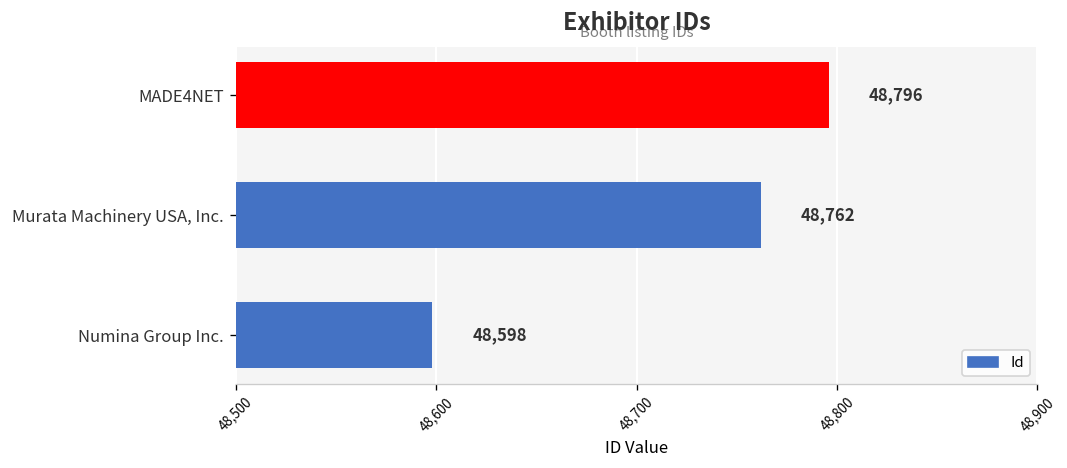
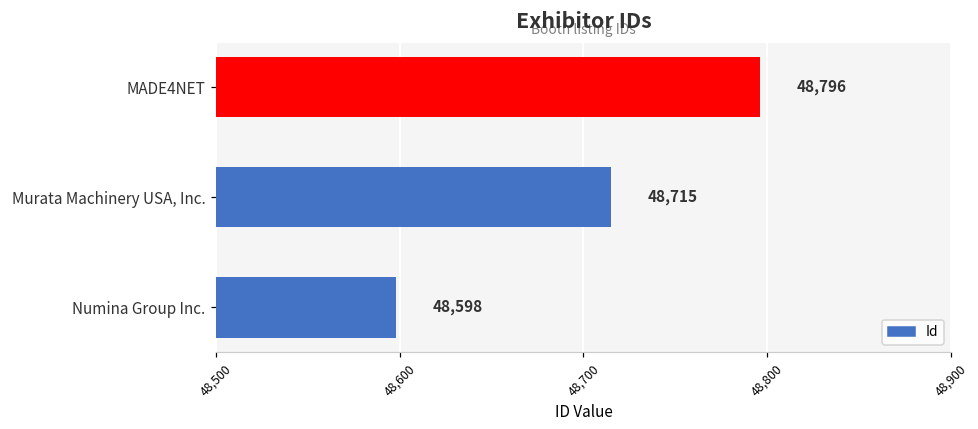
Murata Machinery USA, Inc.: 48,762 -> 48,715
